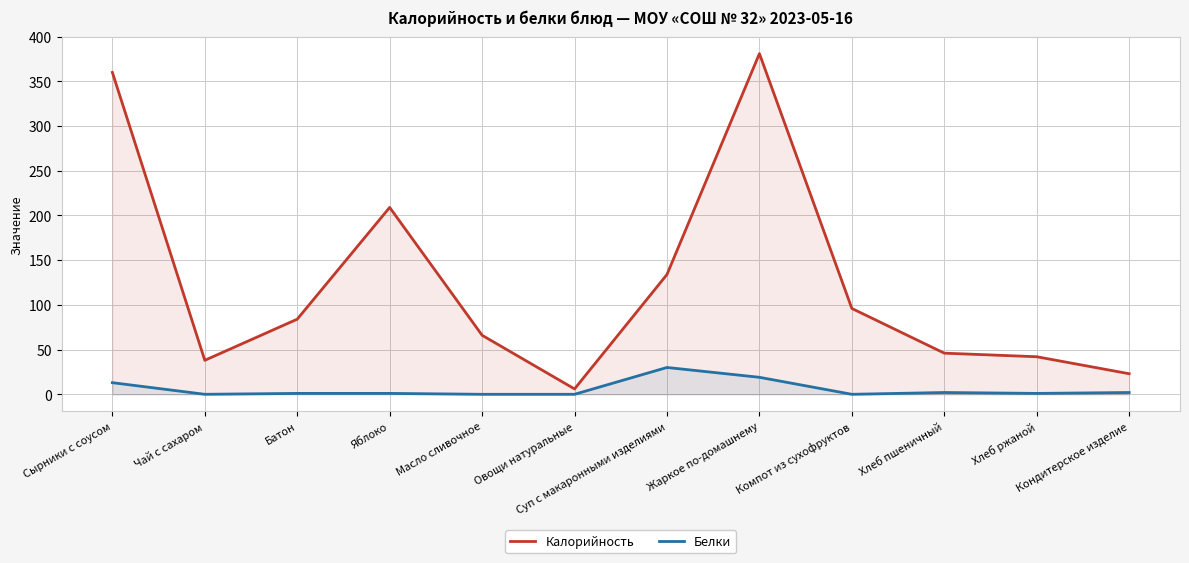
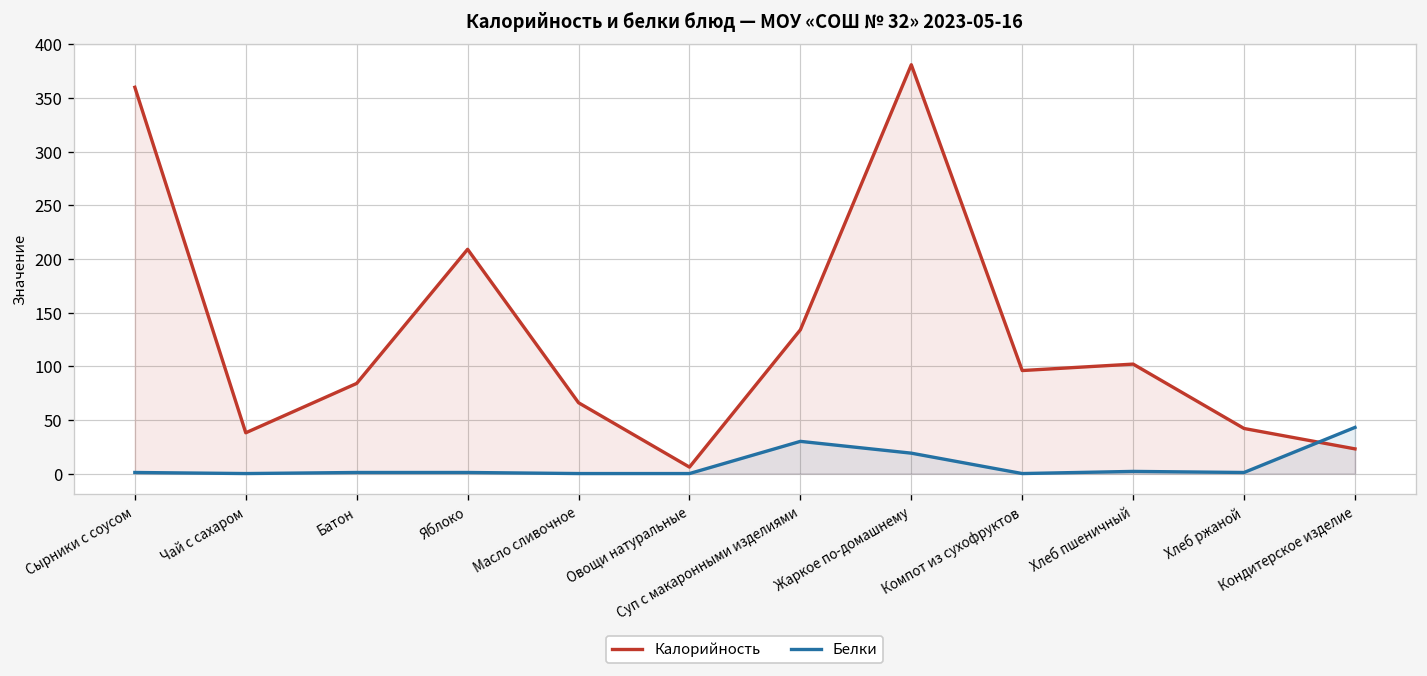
Белки, Сырники с соусом: 10 -> 0
Калорийность, Хлеб пшеничный: 50 -> 100
Белки, Кондитерское изделие: 0 -> 40
